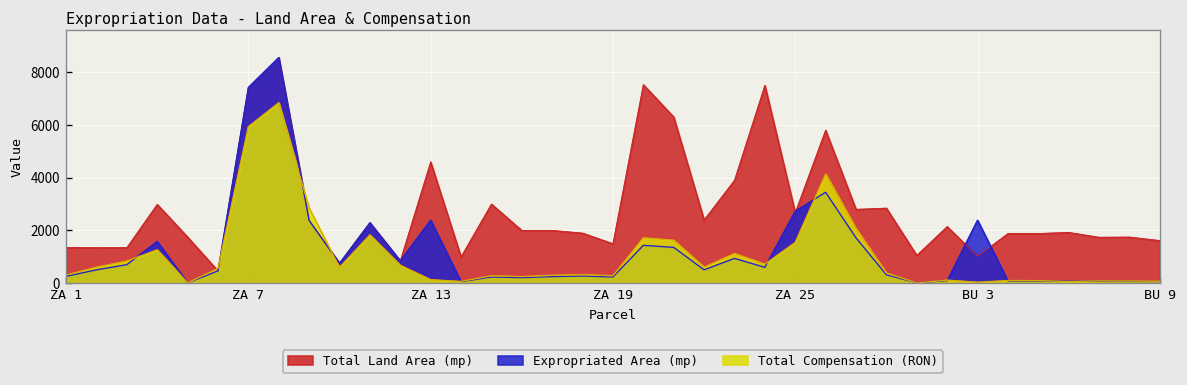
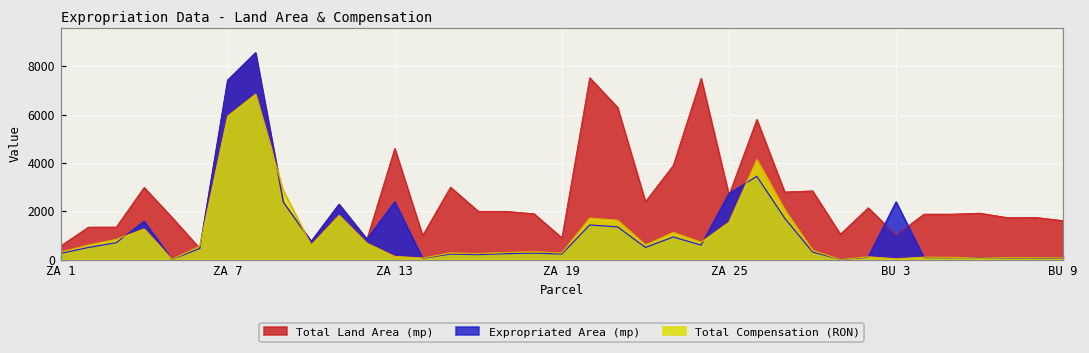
Total Land Area (mp), ZA 1: 1400 -> 600
Total Land Area (mp), ZA 19: 1500 -> 900
